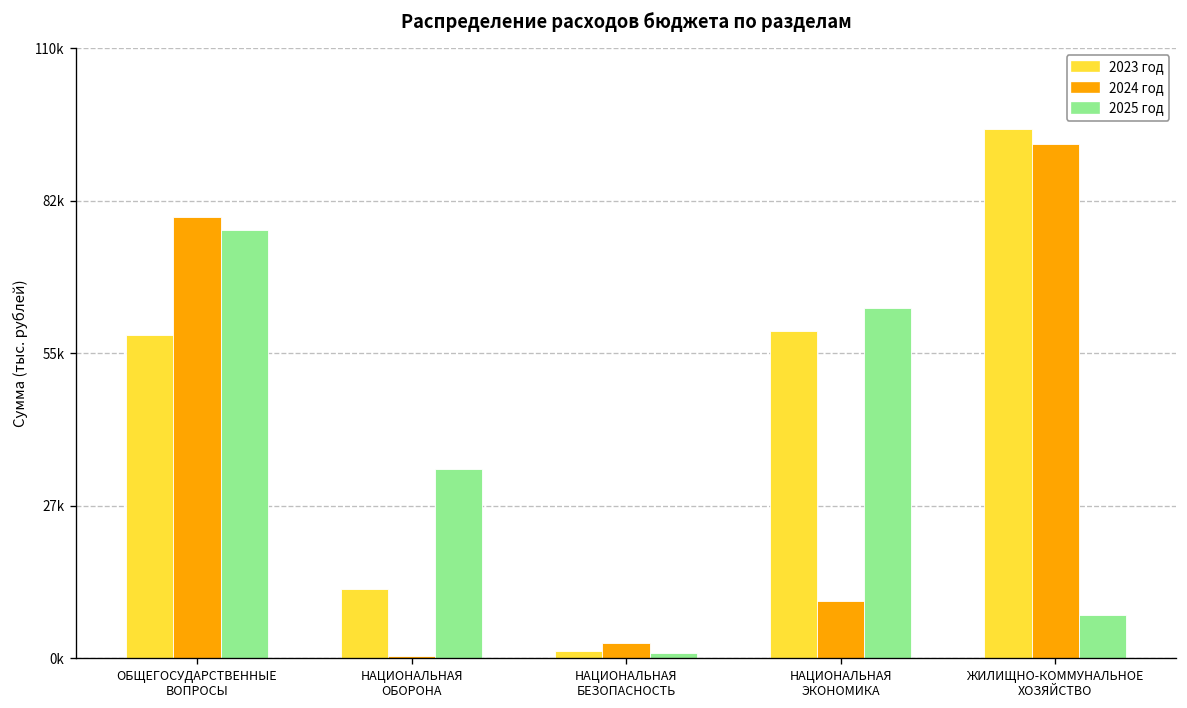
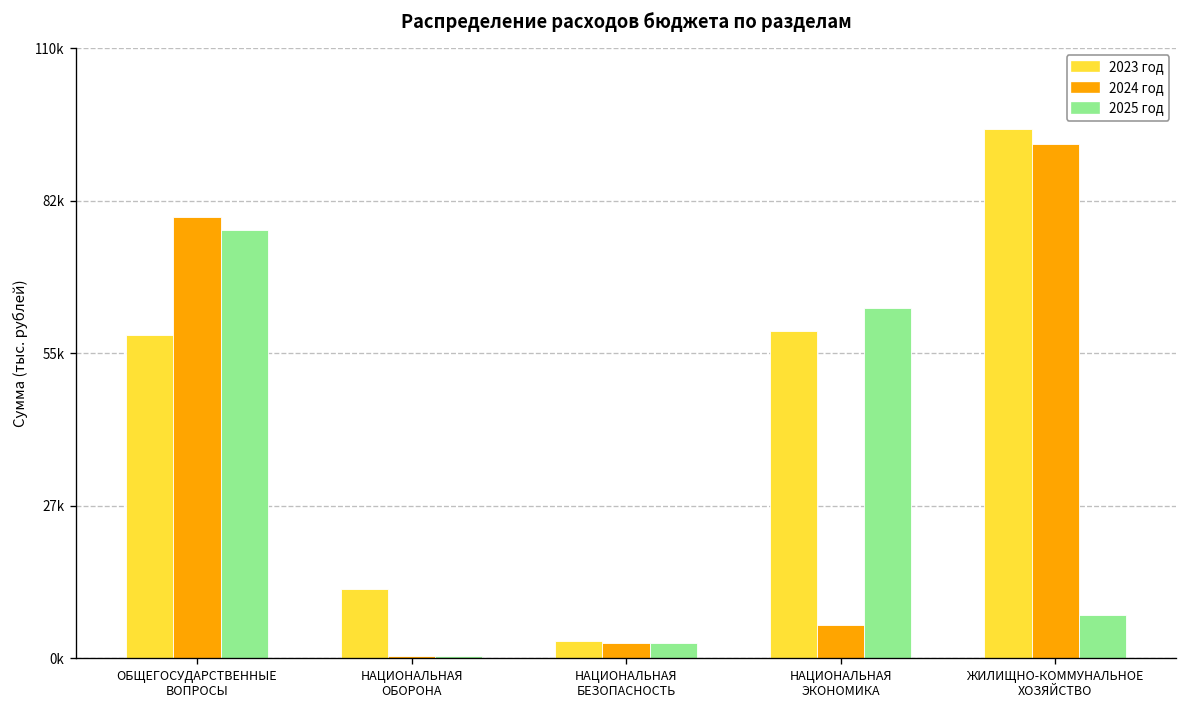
2025 год, НАЦИОНАЛЬНАЯ ОБОРОНА: 34000 -> 0
2023 год, НАЦИОНАЛЬНАЯ БЕЗОПАСНОСТЬ: 1000 -> 3000
2025 год, НАЦИОНАЛЬНАЯ БЕЗОПАСНОСТЬ: 1000 -> 3000
2024 год, НАЦИОНАЛЬНАЯ ЭКОНОМИКА: 10000 -> 6000
